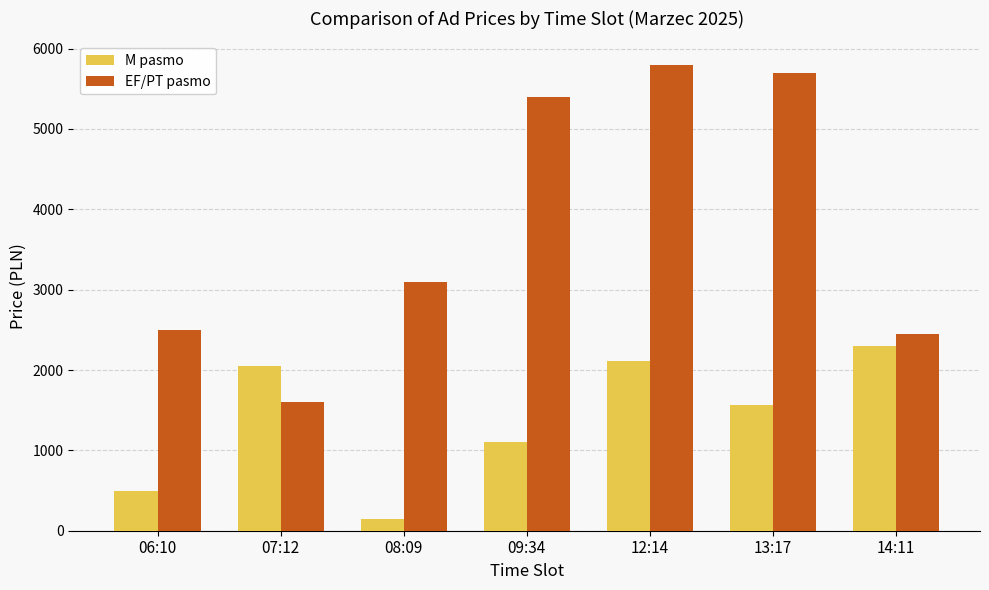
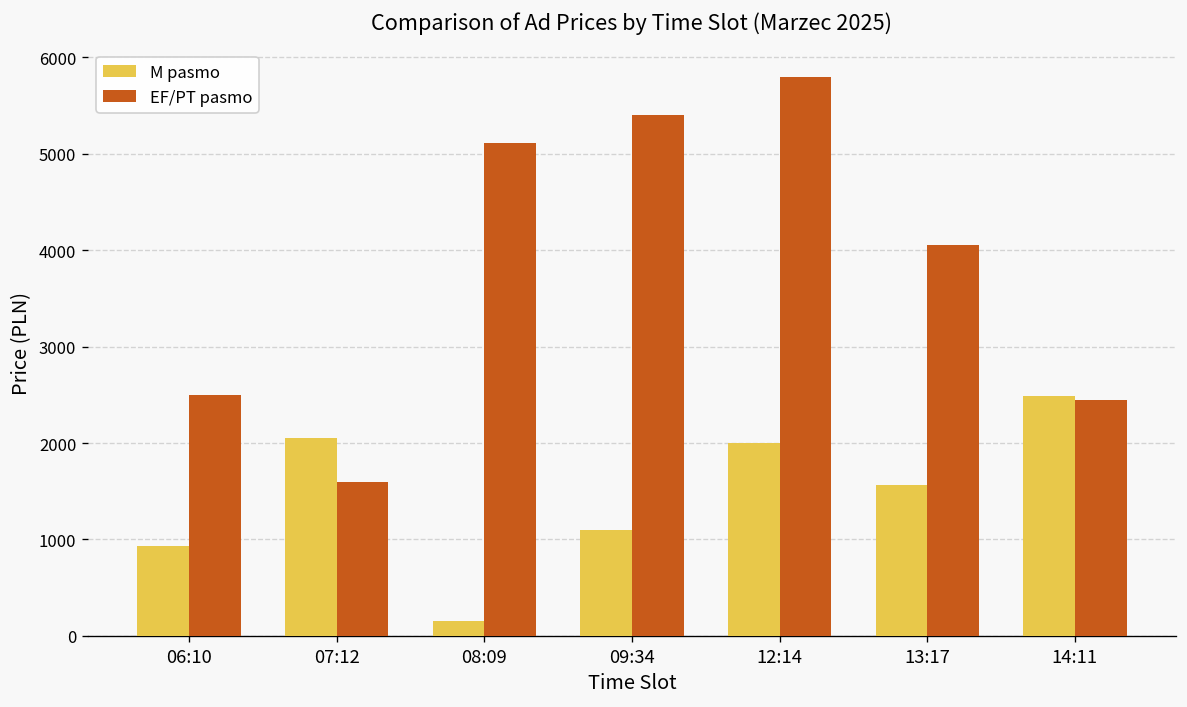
M pasmo, 06:10: 500 -> 900
EF/PT pasmo, 08:09: 3100 -> 5100
M pasmo, 12:14: 2100 -> 2000
EF/PT pasmo, 13:17: 5700 -> 4100
M pasmo, 14:11: 2300 -> 2500
